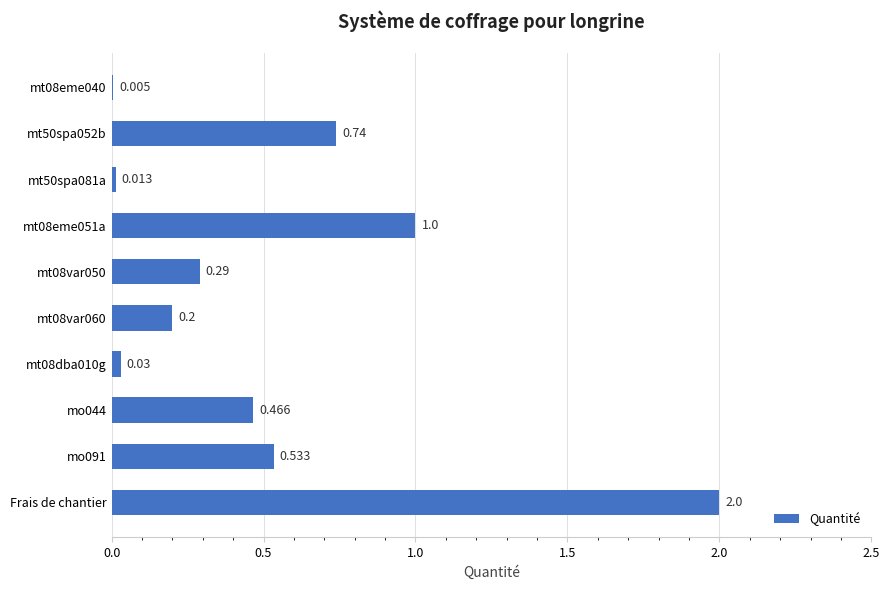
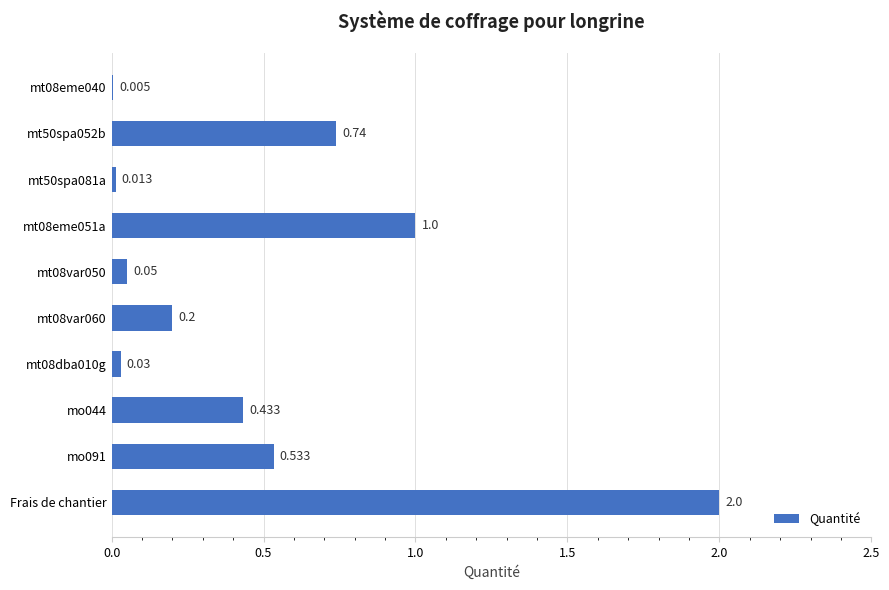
mt08var050: 0.29 -> 0.05
mo044: 0.466 -> 0.433
